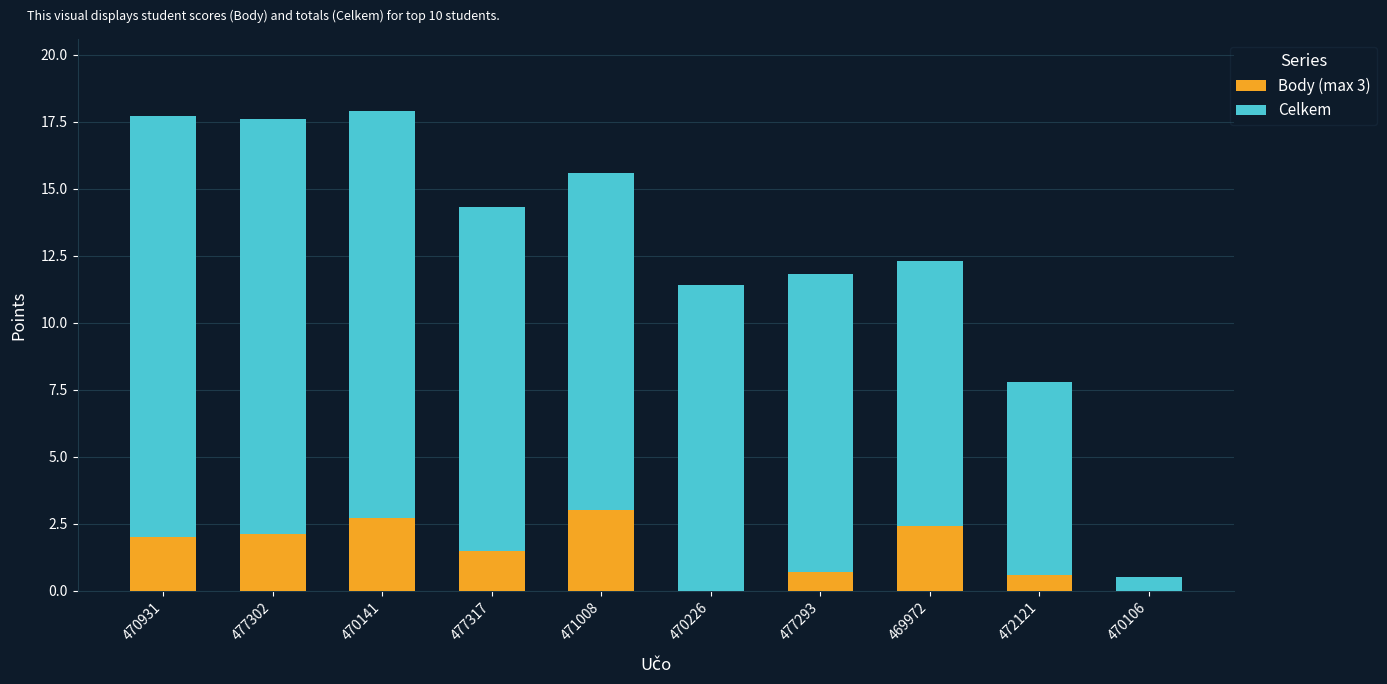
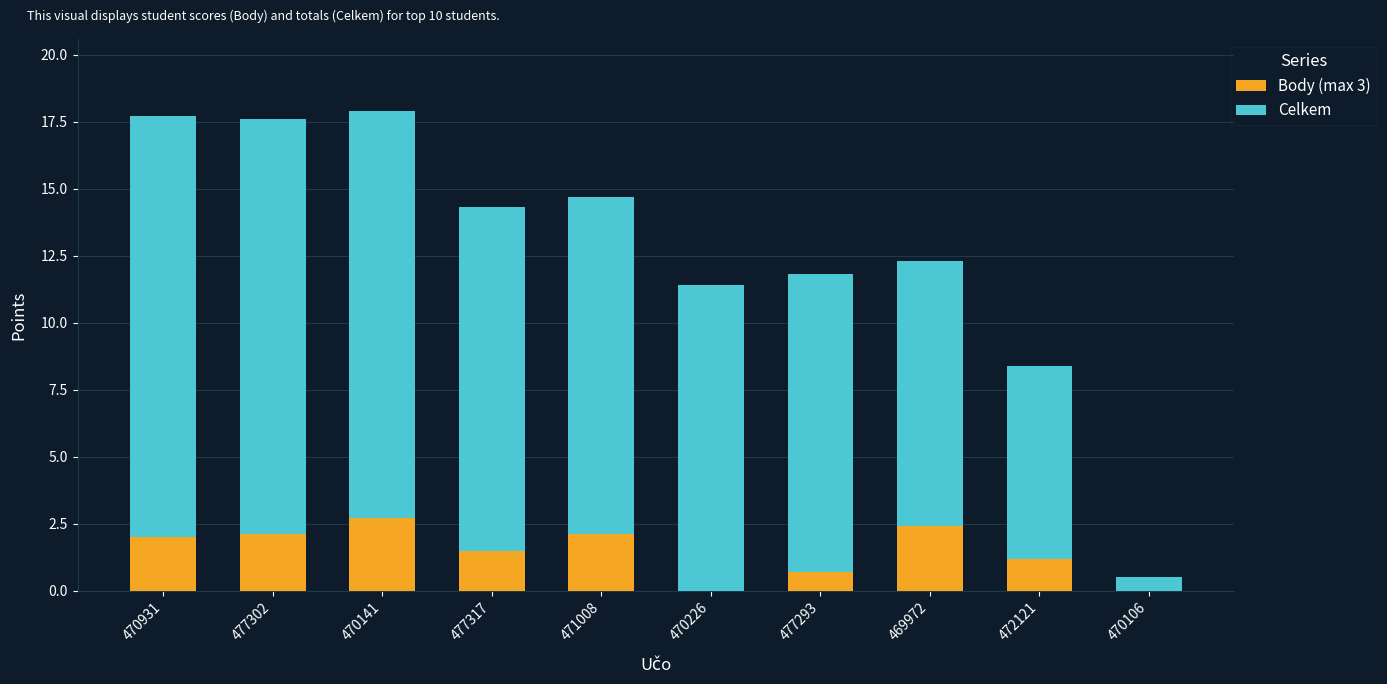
Body (max 3), 471008: 3.0 -> 2.1
Body (max 3), 472121: 0.6 -> 1.2
